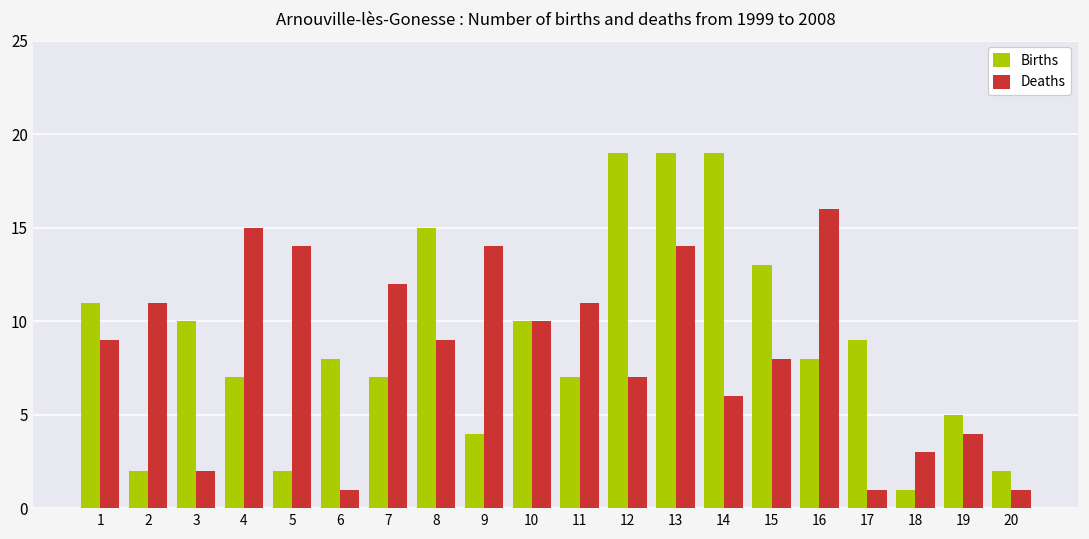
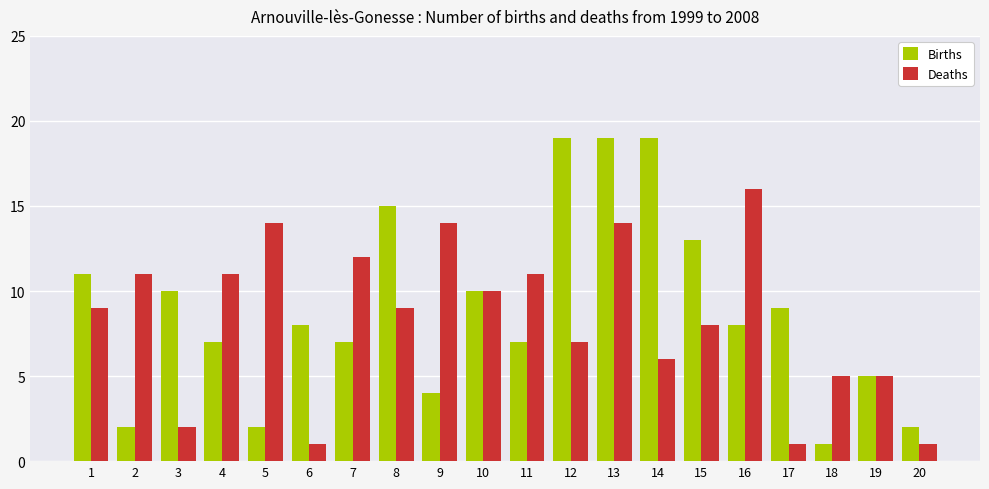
Deaths, 4: 15 -> 11
Deaths, 18: 3 -> 5
Deaths, 19: 4 -> 5
